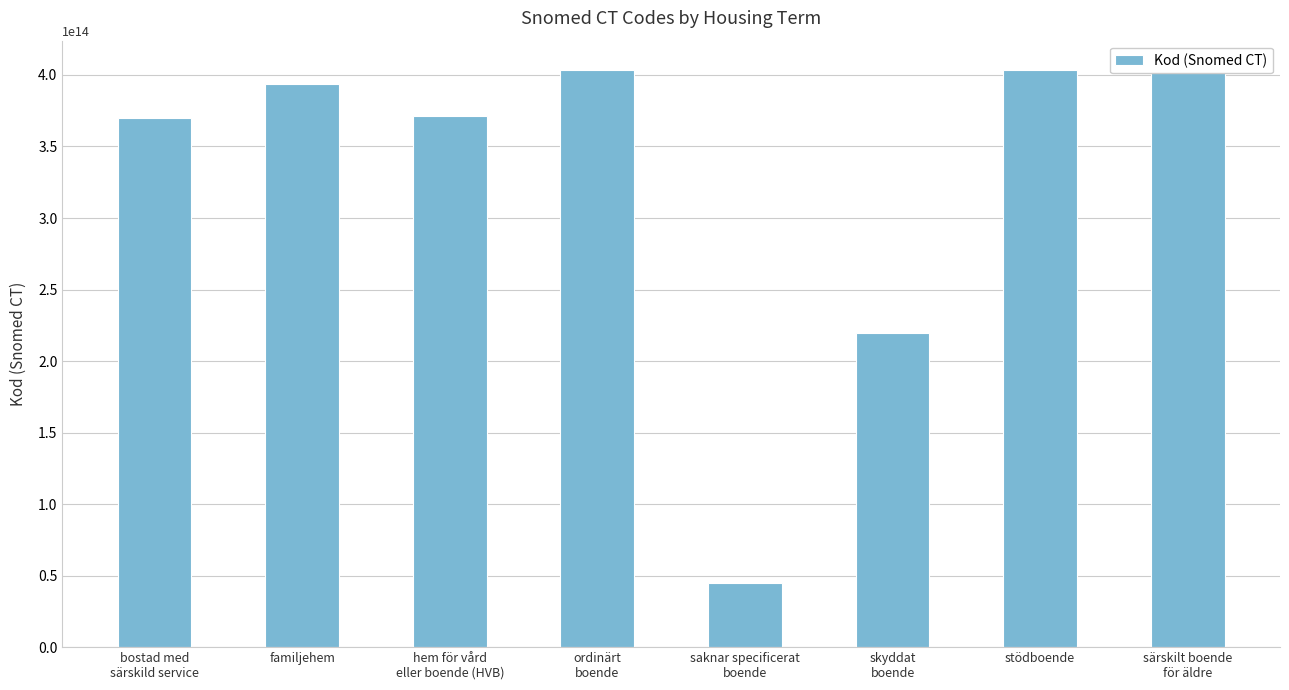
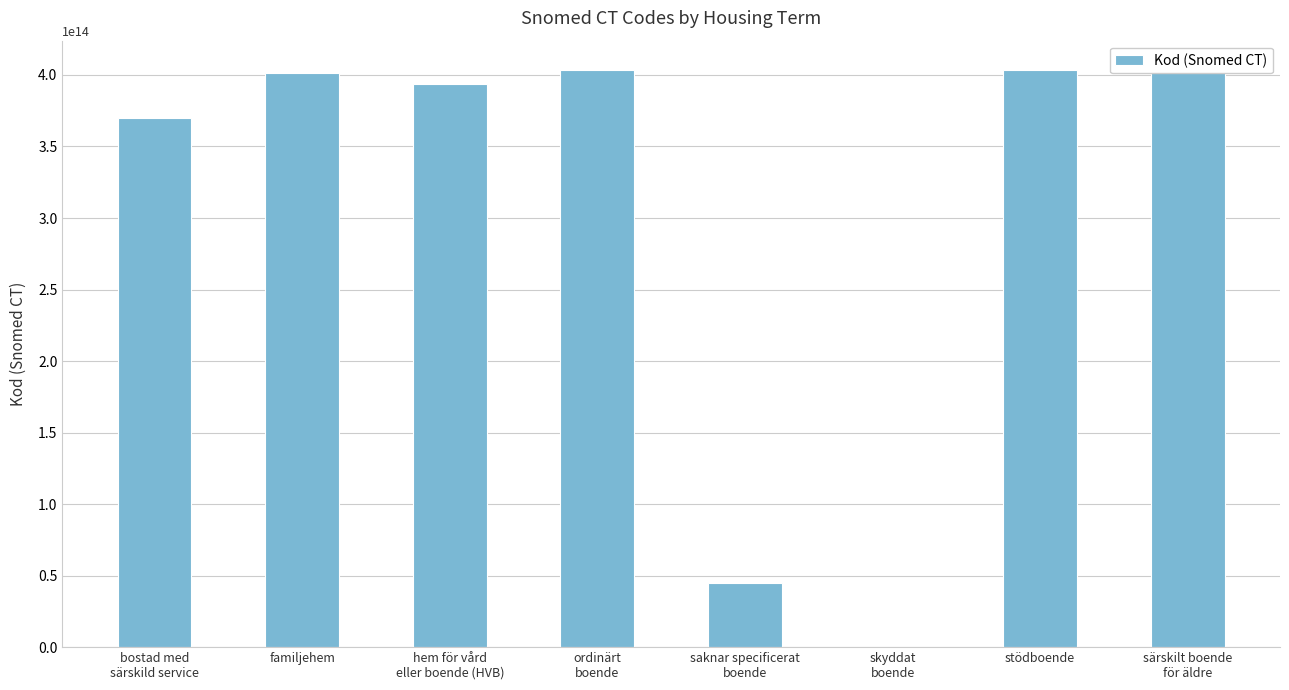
familjehem: 394000000000000 -> 401000000000000
hem för vård eller boende (HVB): 371000000000000 -> 394000000000000
skyddat boende: 220000000000000 -> 0
